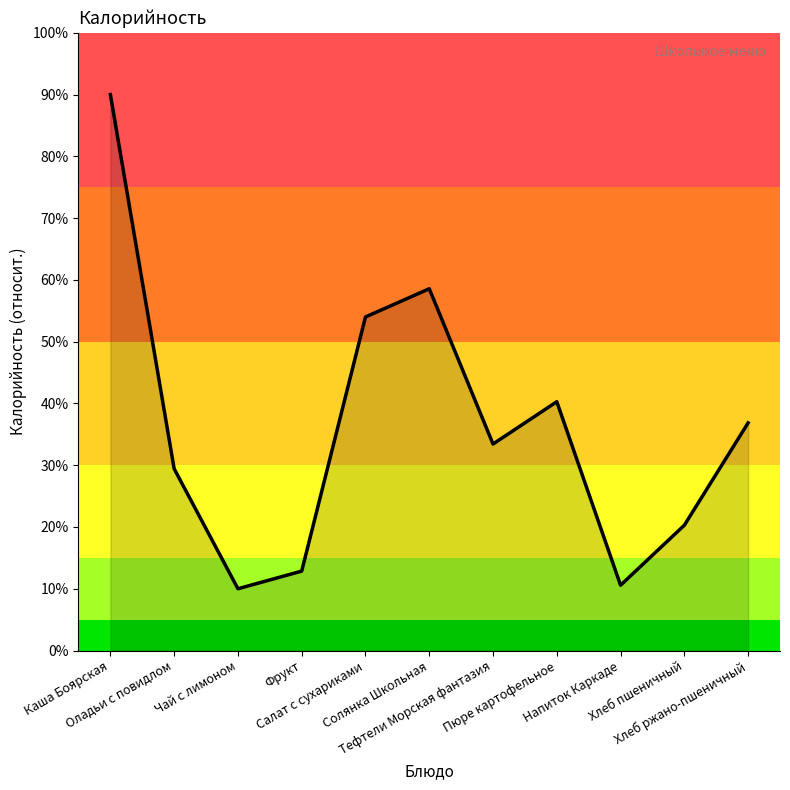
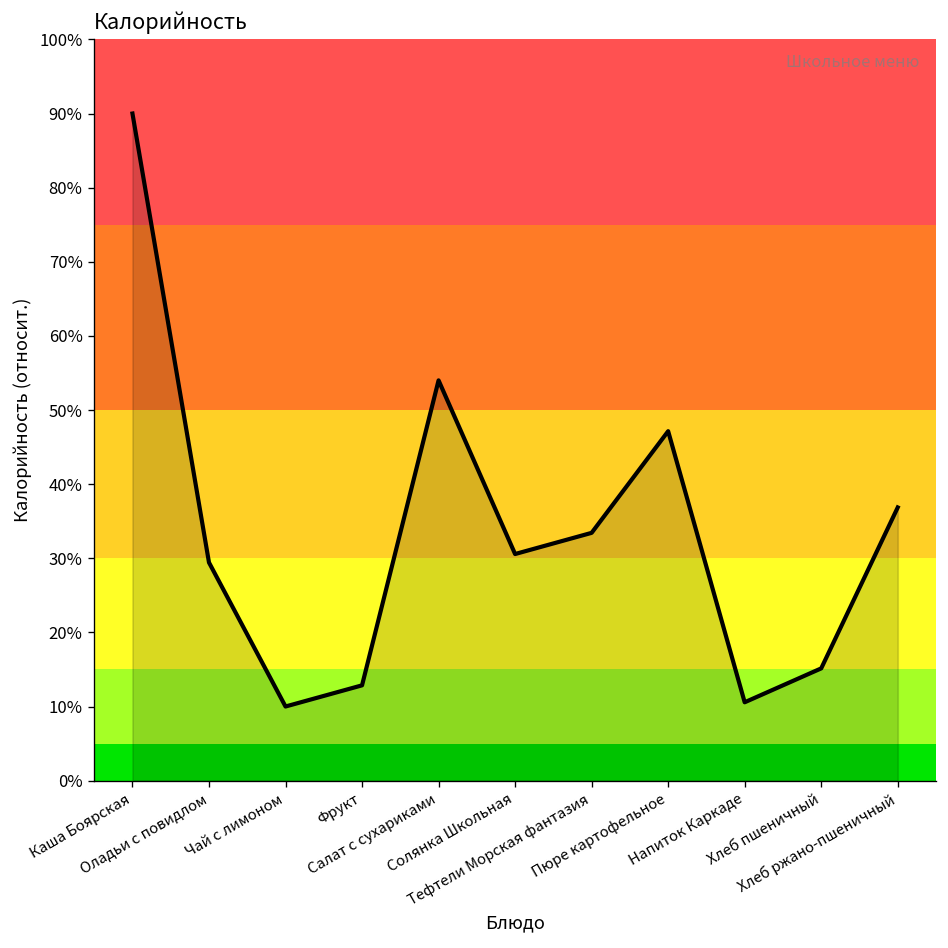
Солянка Школьная: 59% -> 31%
Пюре картофельное: 40% -> 47%
Хлеб пшеничный: 20% -> 15%
